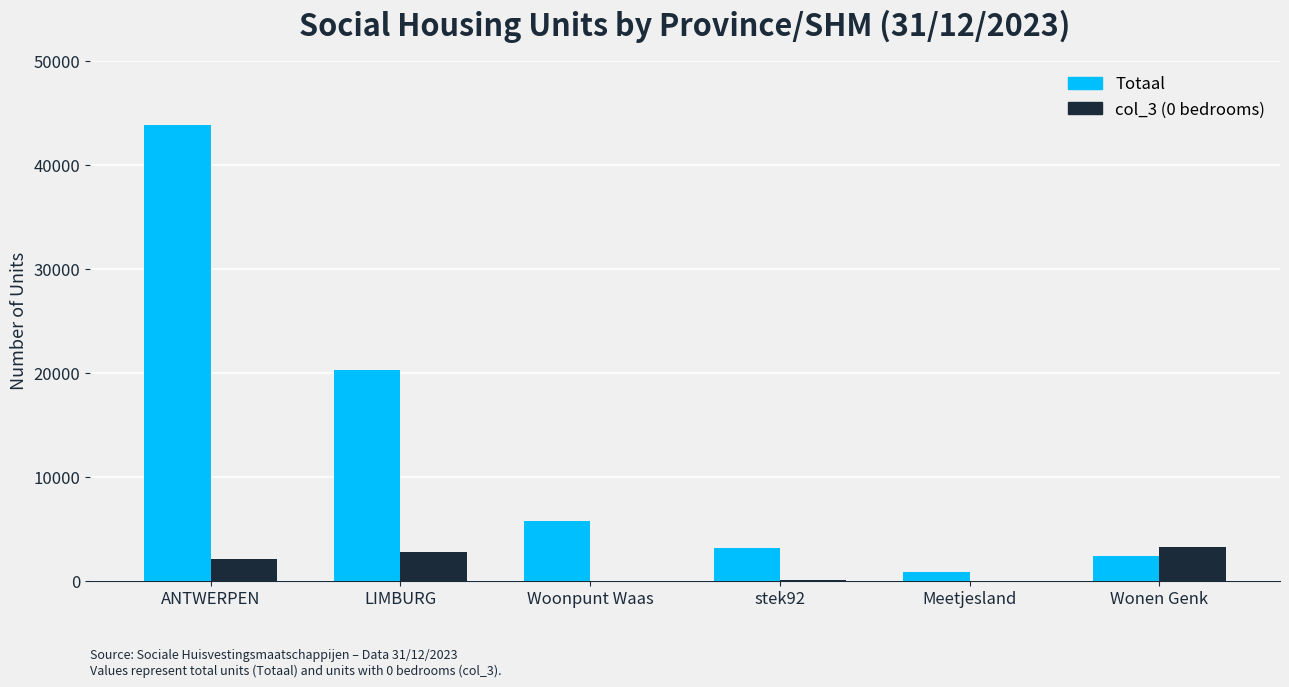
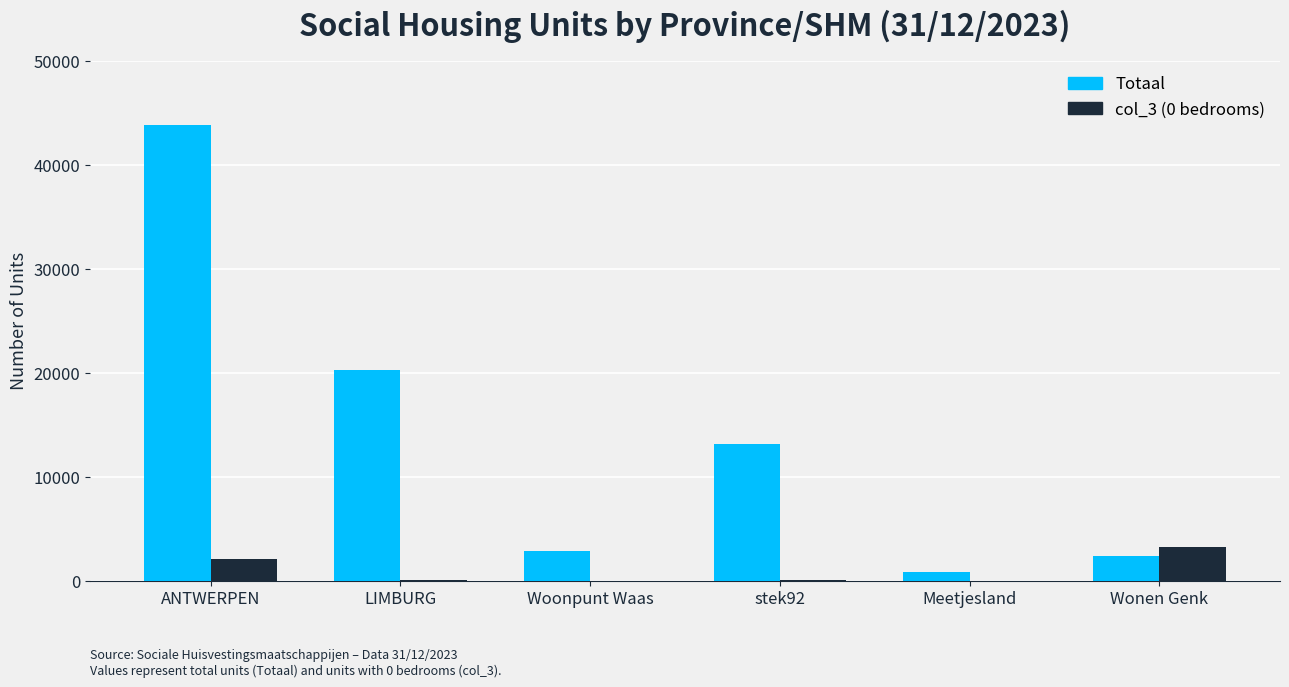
col_3 (0 bedrooms), LIMBURG: 2800 -> 100
Totaal, Woonpunt Waas: 5800 -> 2900
Totaal, stek92: 3200 -> 13200
